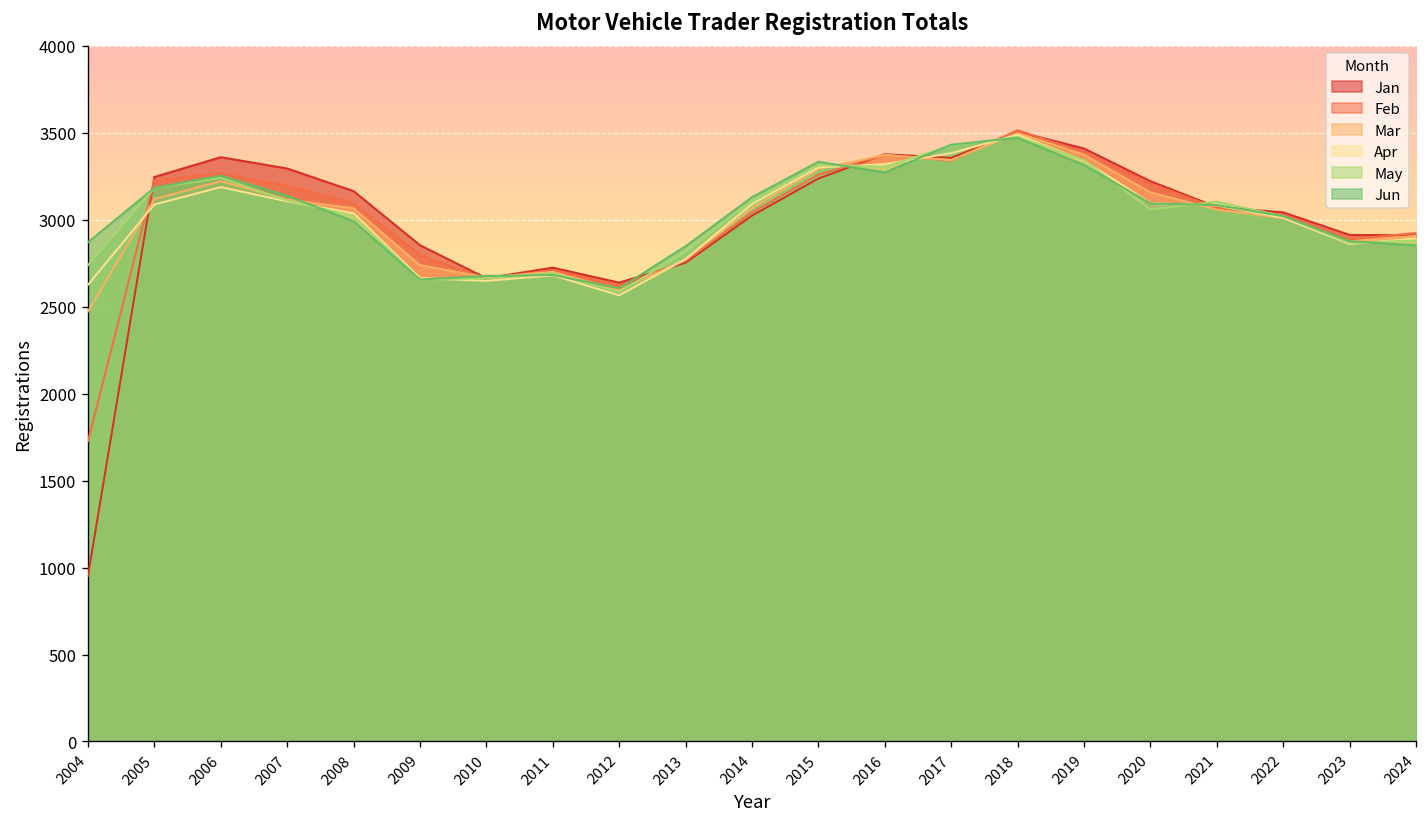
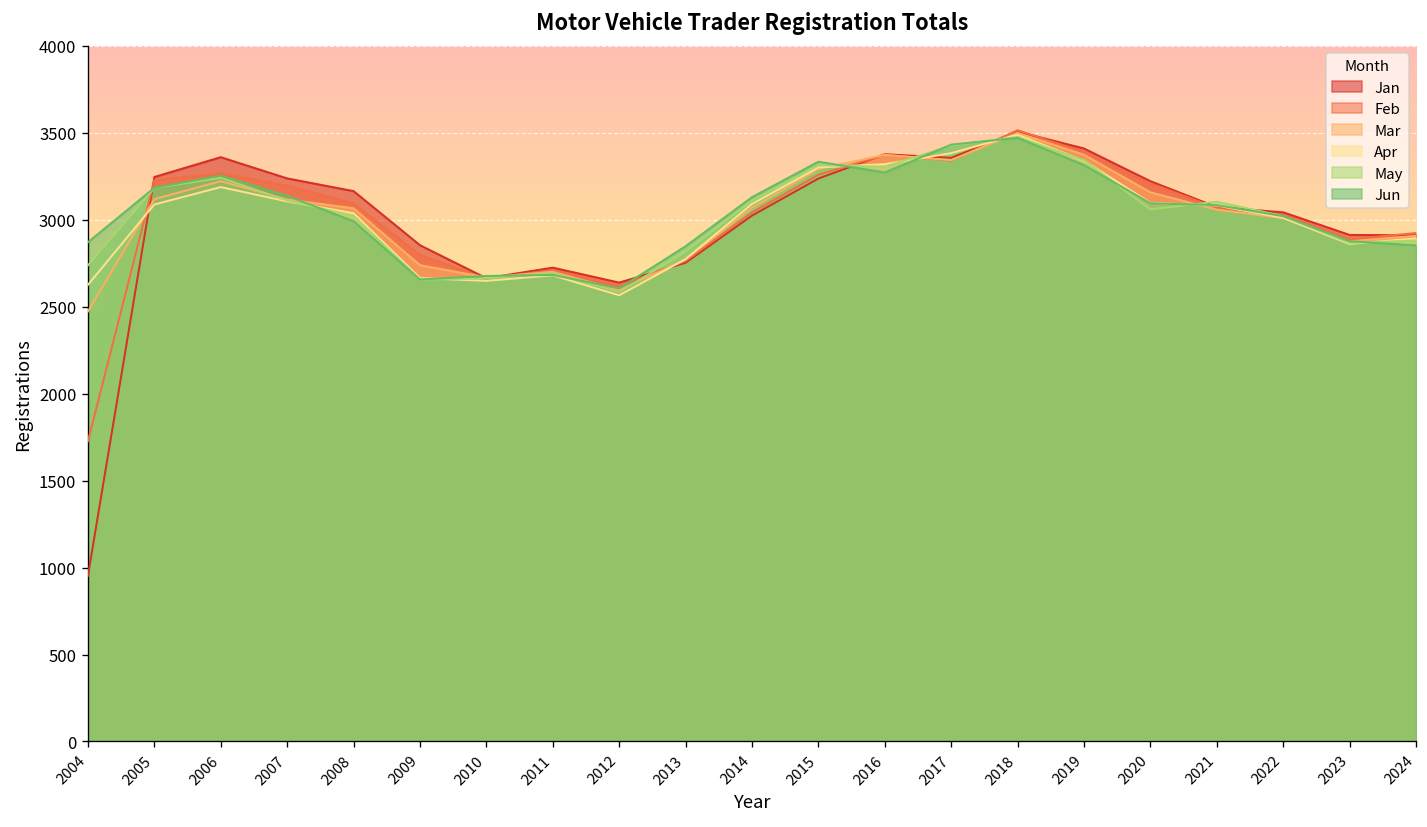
Jan, 2007: 3290 -> 3240
